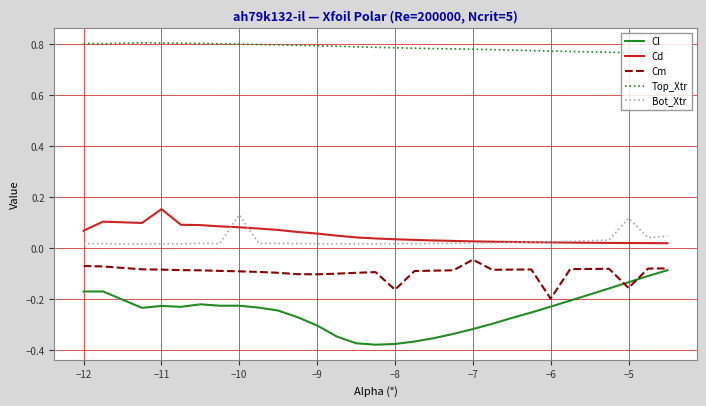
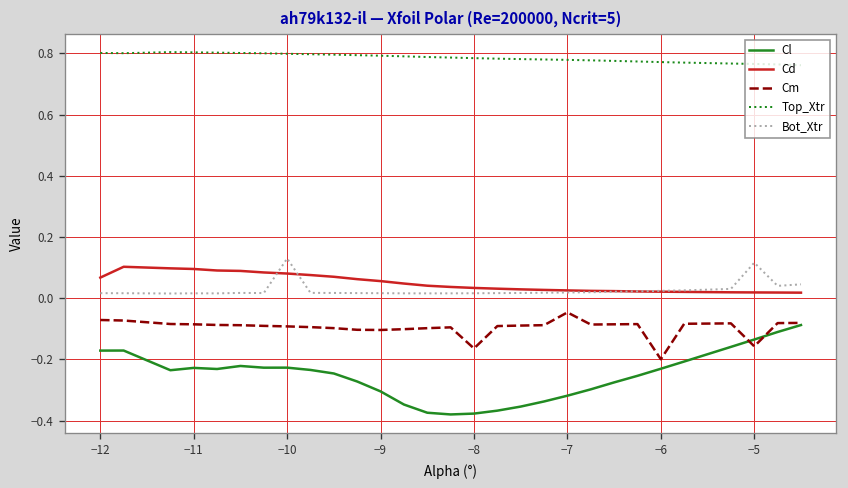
Cd, −11: 0.15 -> 0.10
